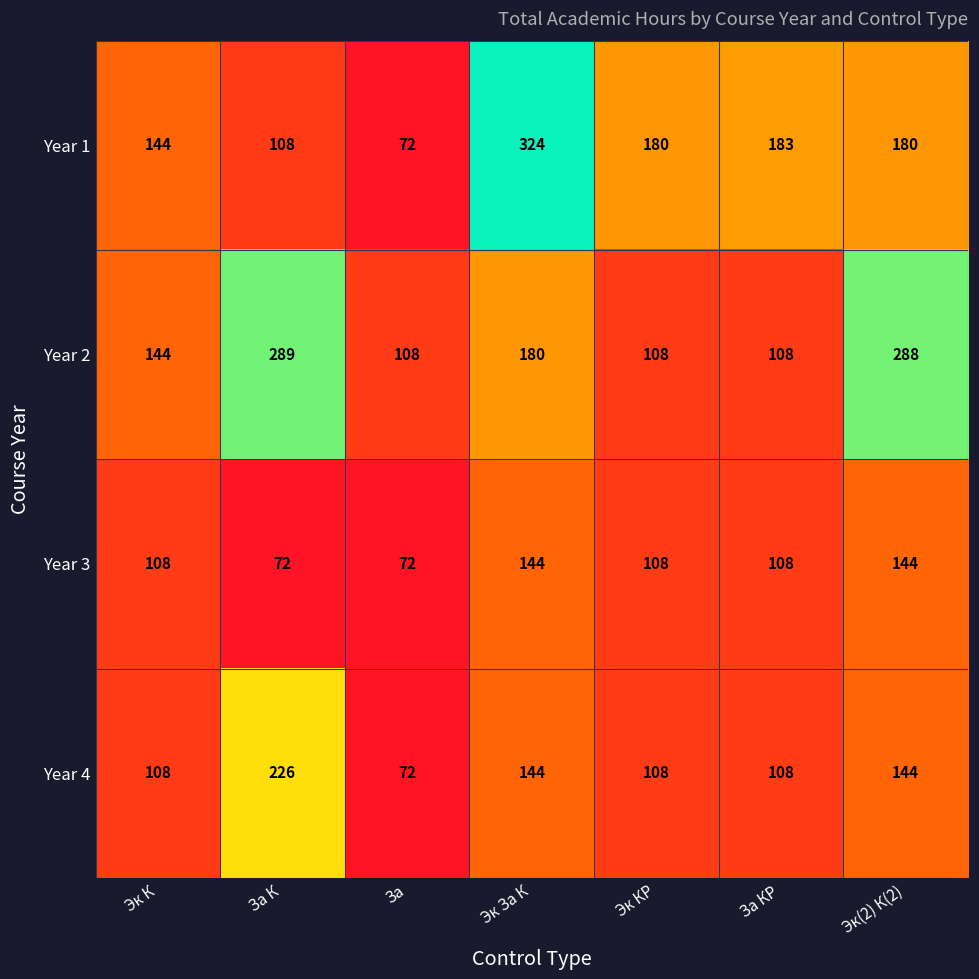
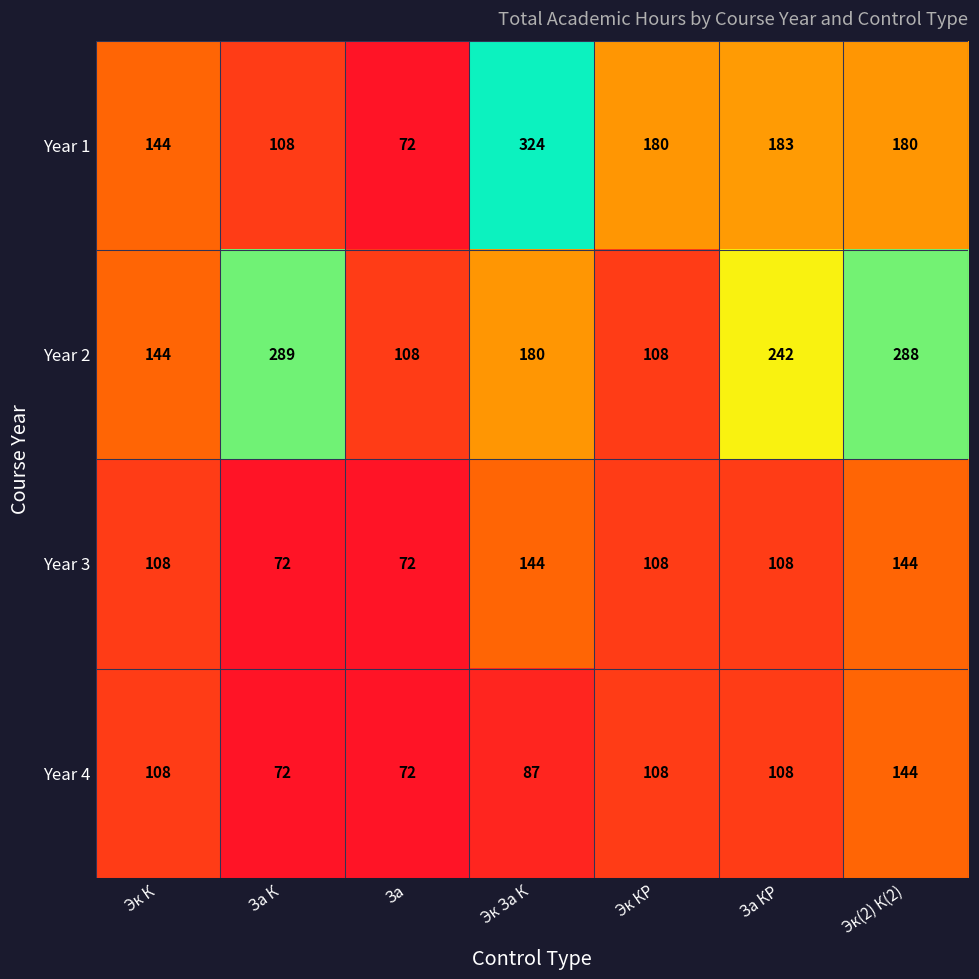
Year 2, За КР: 108 -> 242
Year 4, За К: 226 -> 72
Year 4, Эк За К: 144 -> 87
